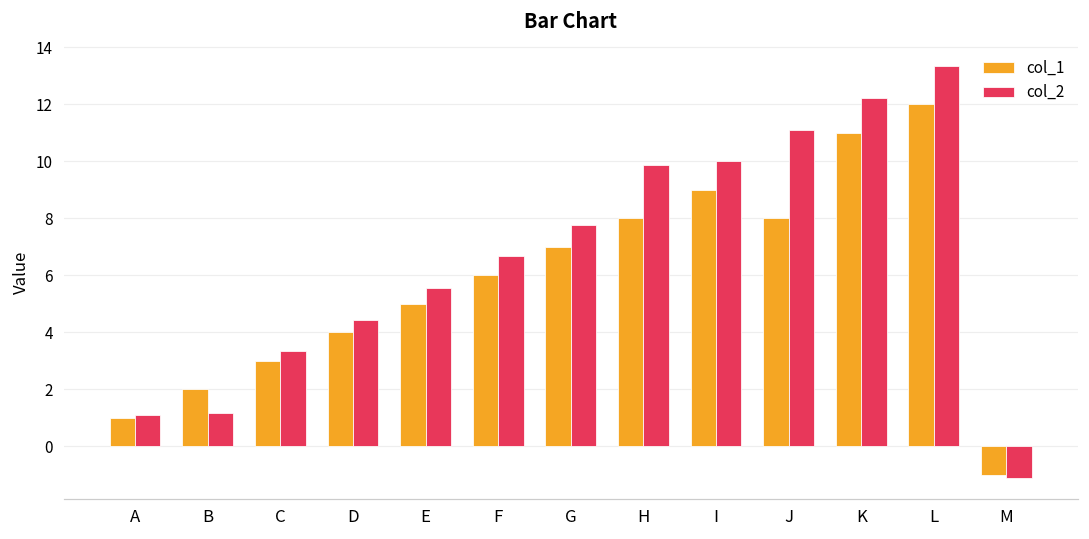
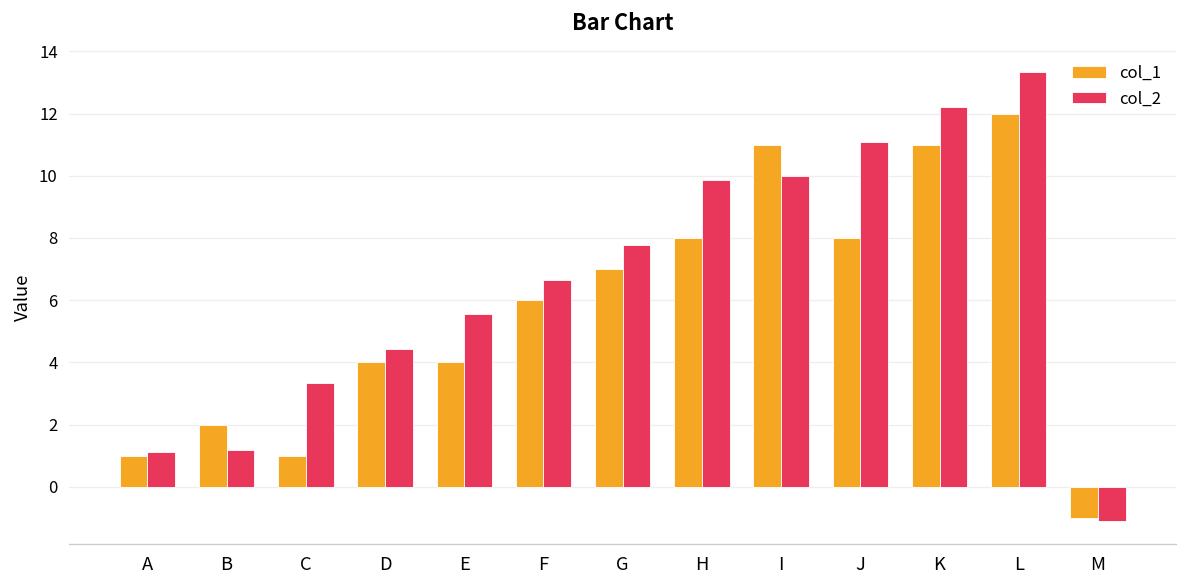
col_1, C: 3 -> 1
col_1, E: 5 -> 4
col_1, I: 9 -> 11
